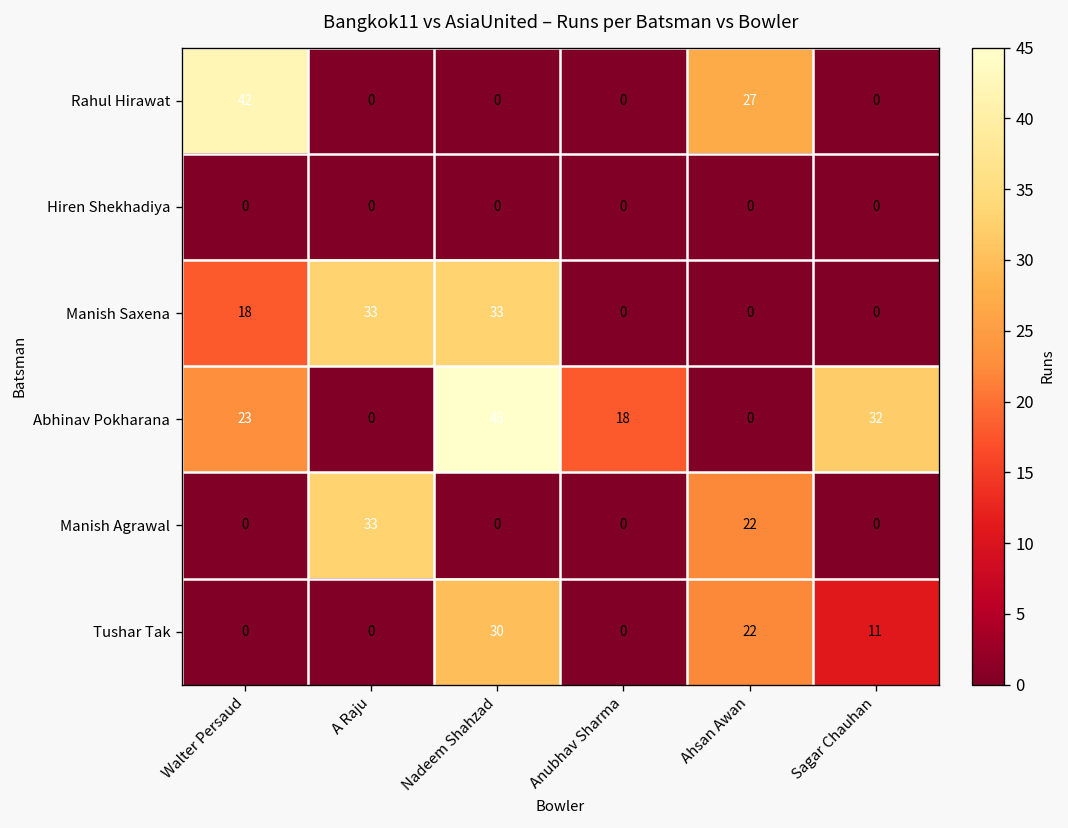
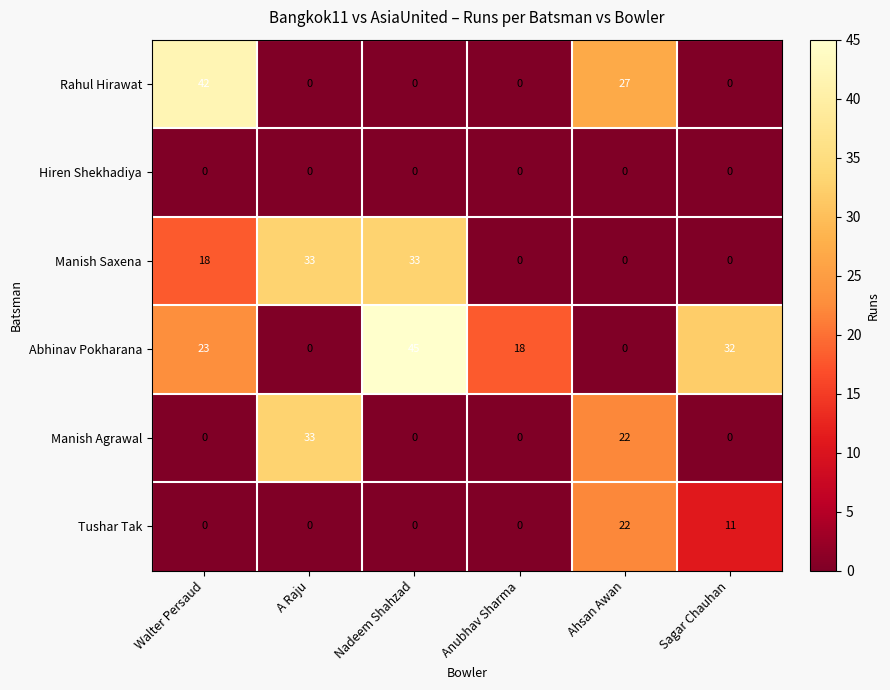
Tushar Tak, Nadeem Shahzad: 30 -> 0
